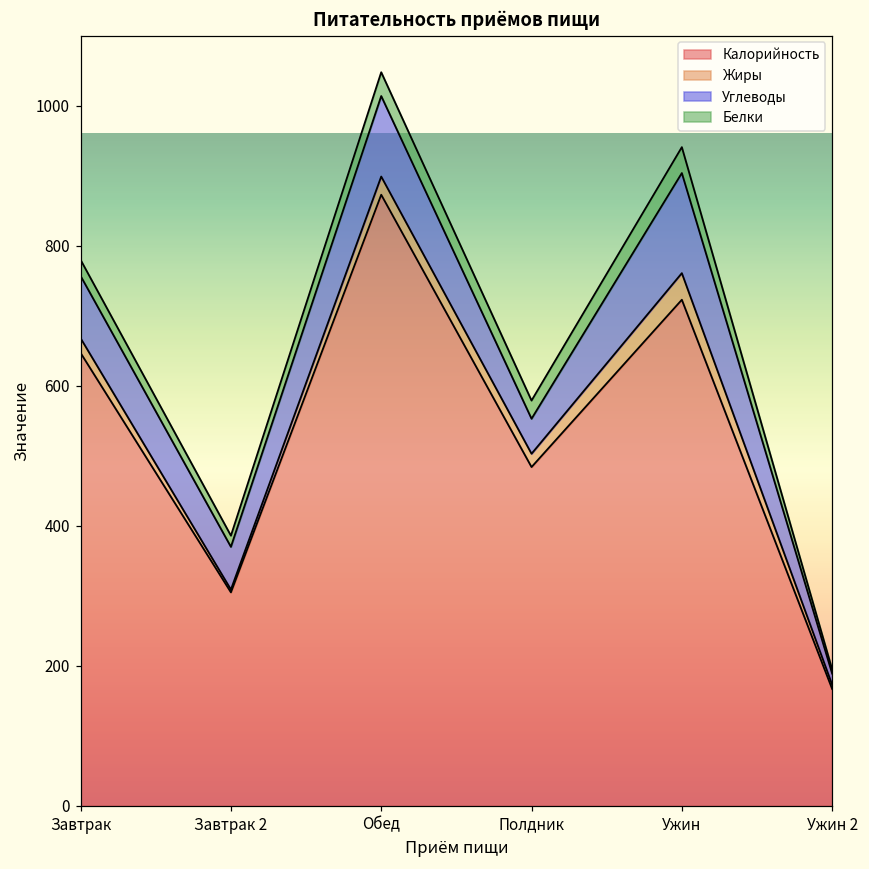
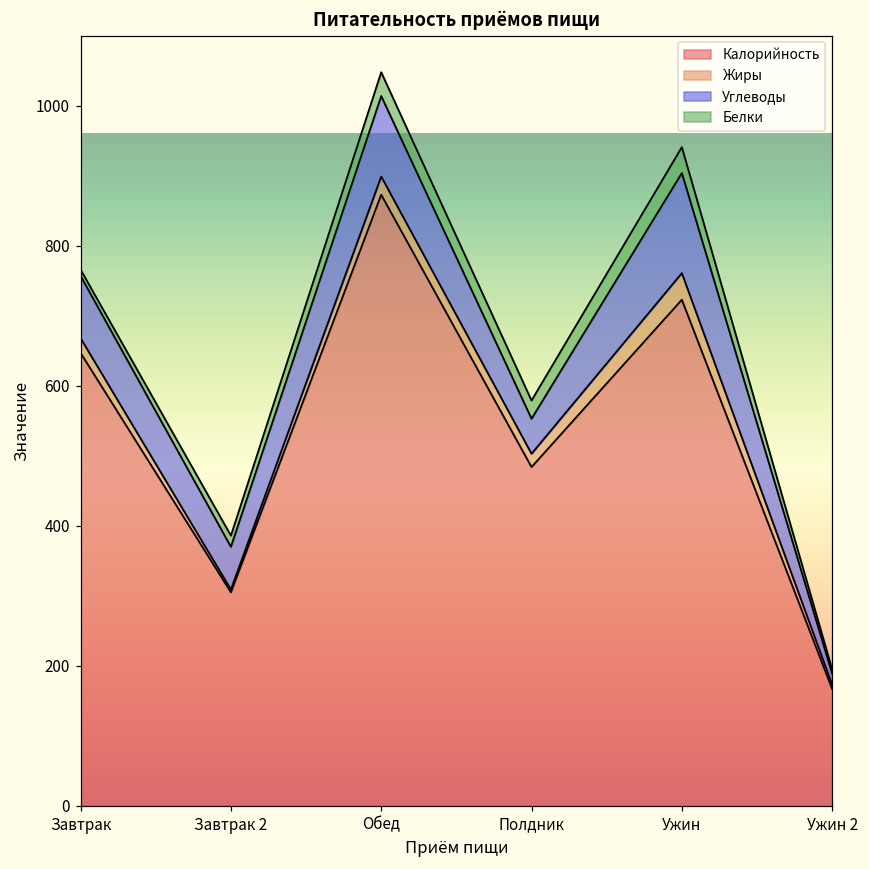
Белки, Завтрак: 20 -> 10
